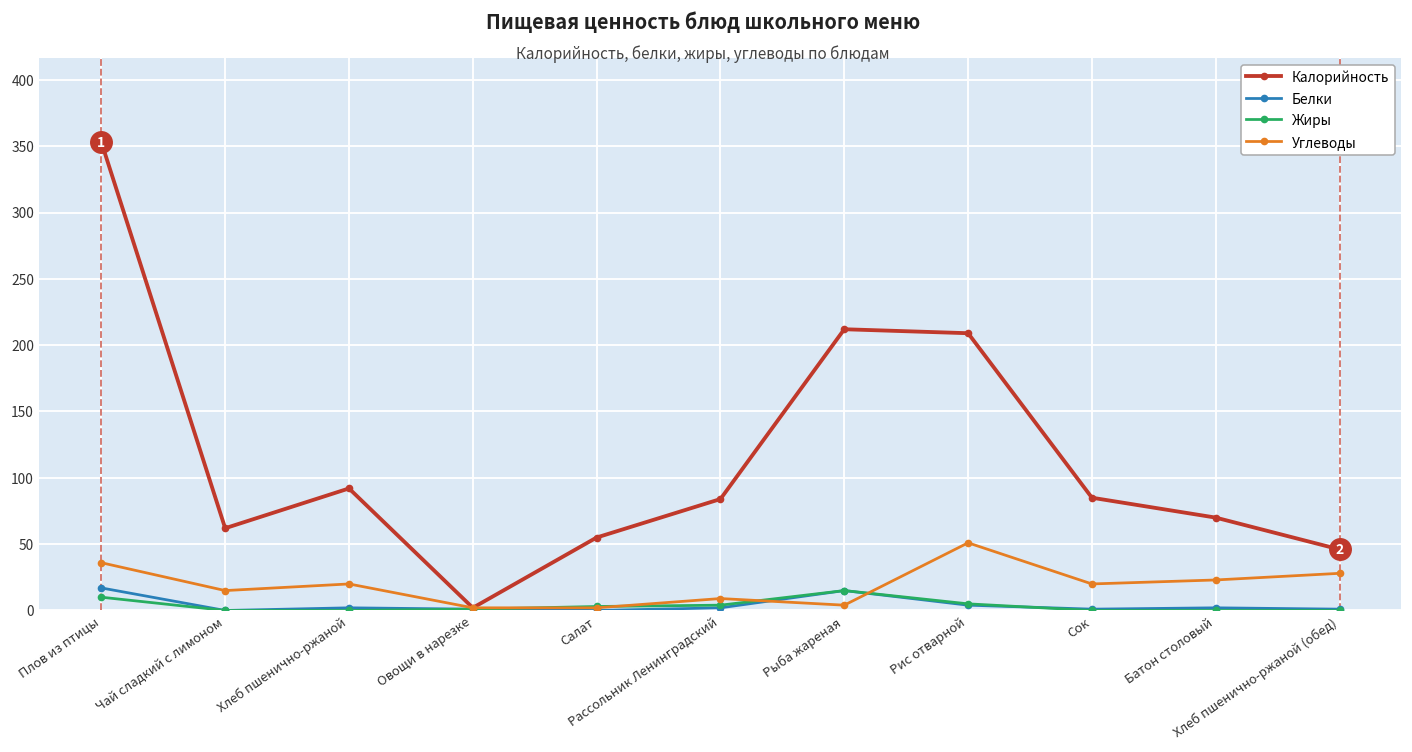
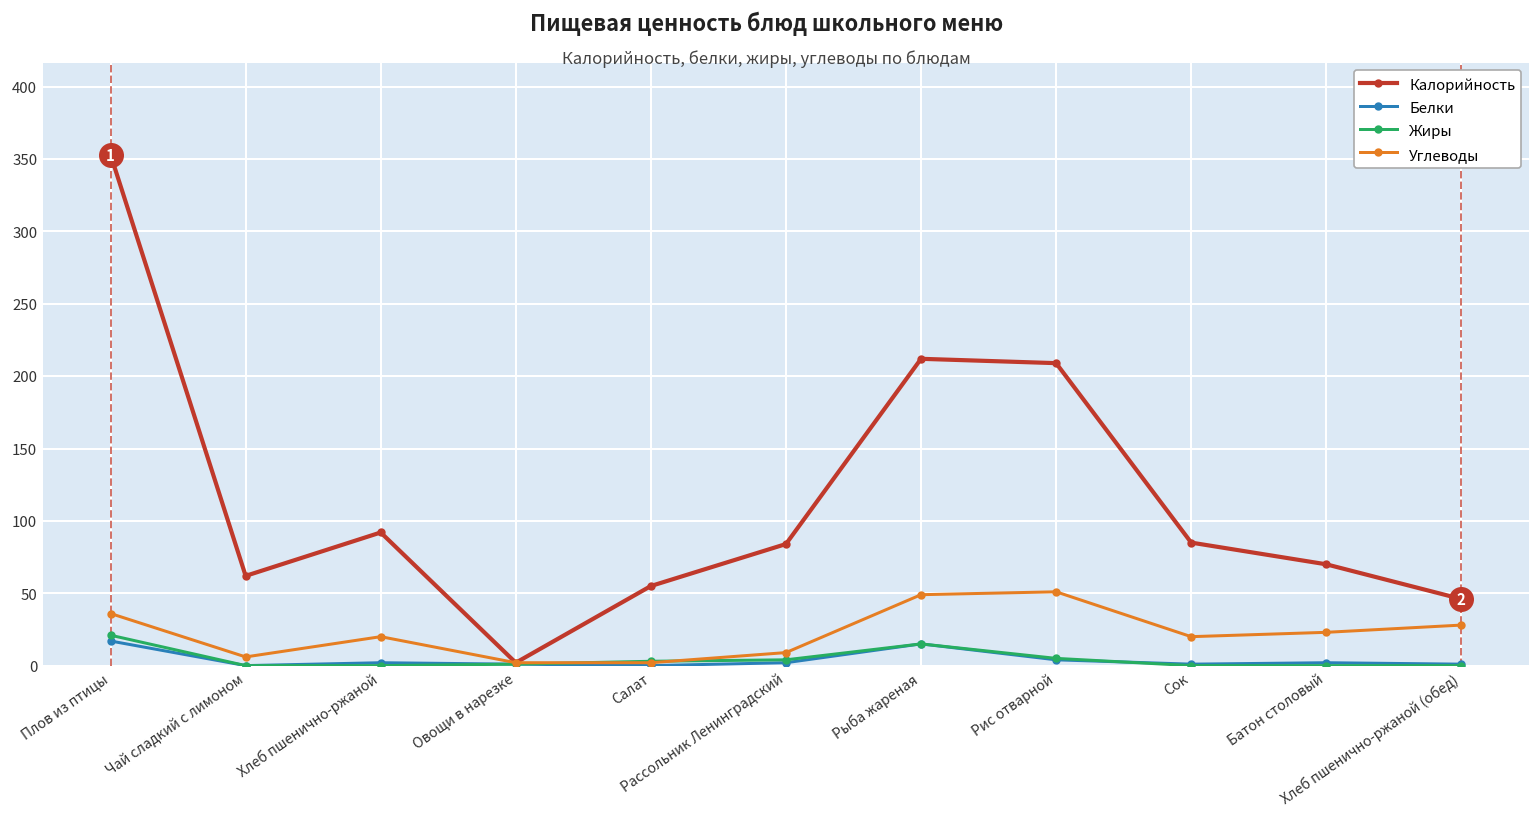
Жиры, Плов из птицы: 10 -> 21
Углеводы, Чай сладкий с лимоном: 15 -> 6
Углеводы, Рыба жареная: 4 -> 49
